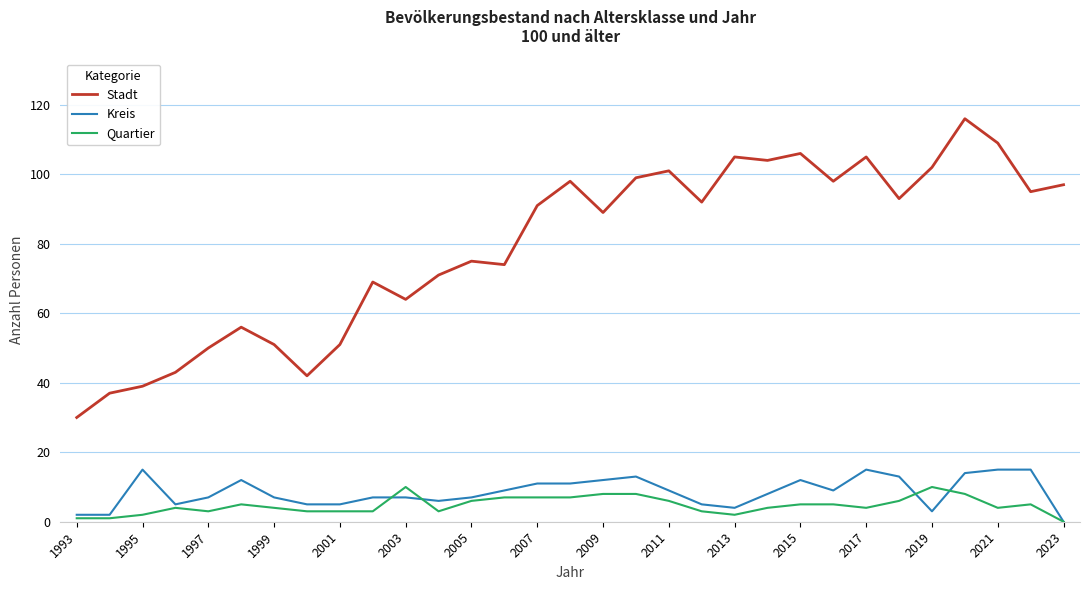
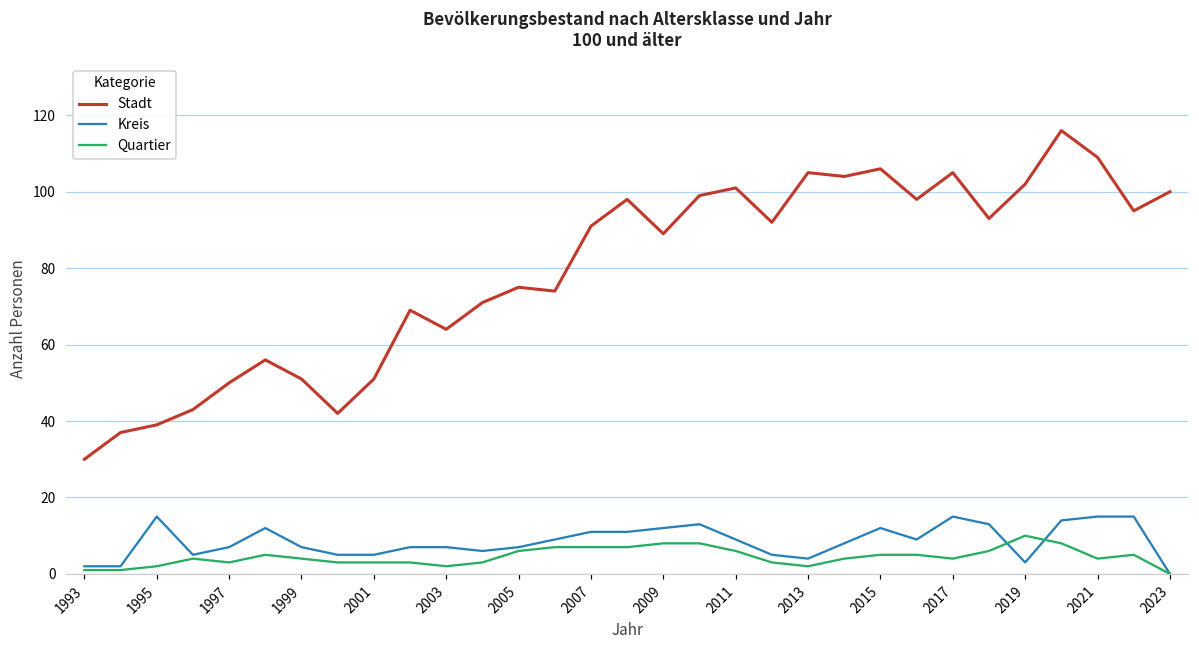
Quartier, 2003: 10 -> 2
Stadt, 2023: 97 -> 100
